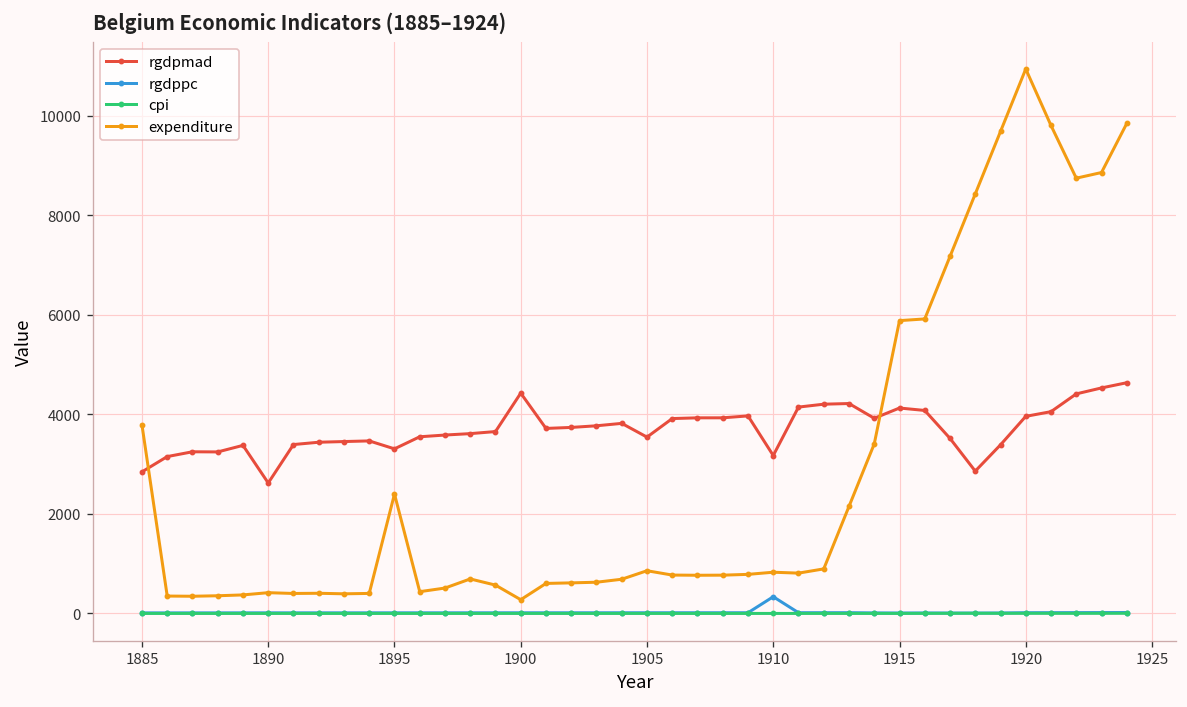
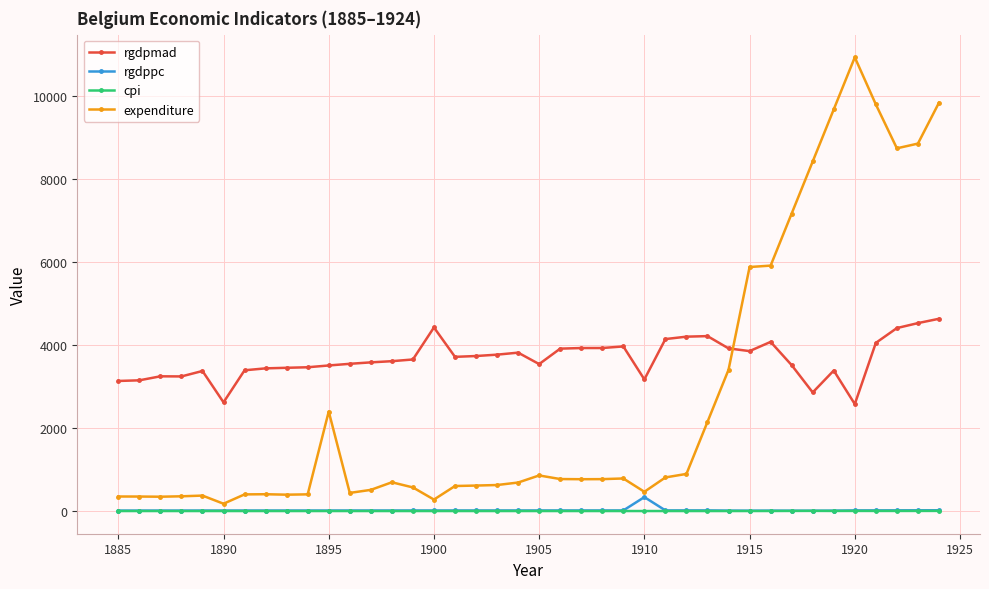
rgdpmad, 1885: 2800 -> 3100
expenditure, 1885: 3800 -> 400
expenditure, 1890: 400 -> 200
rgdpmad, 1895: 3300 -> 3500
expenditure, 1910: 800 -> 500
rgdpmad, 1915: 4100 -> 3900
rgdpmad, 1920: 4000 -> 2600
